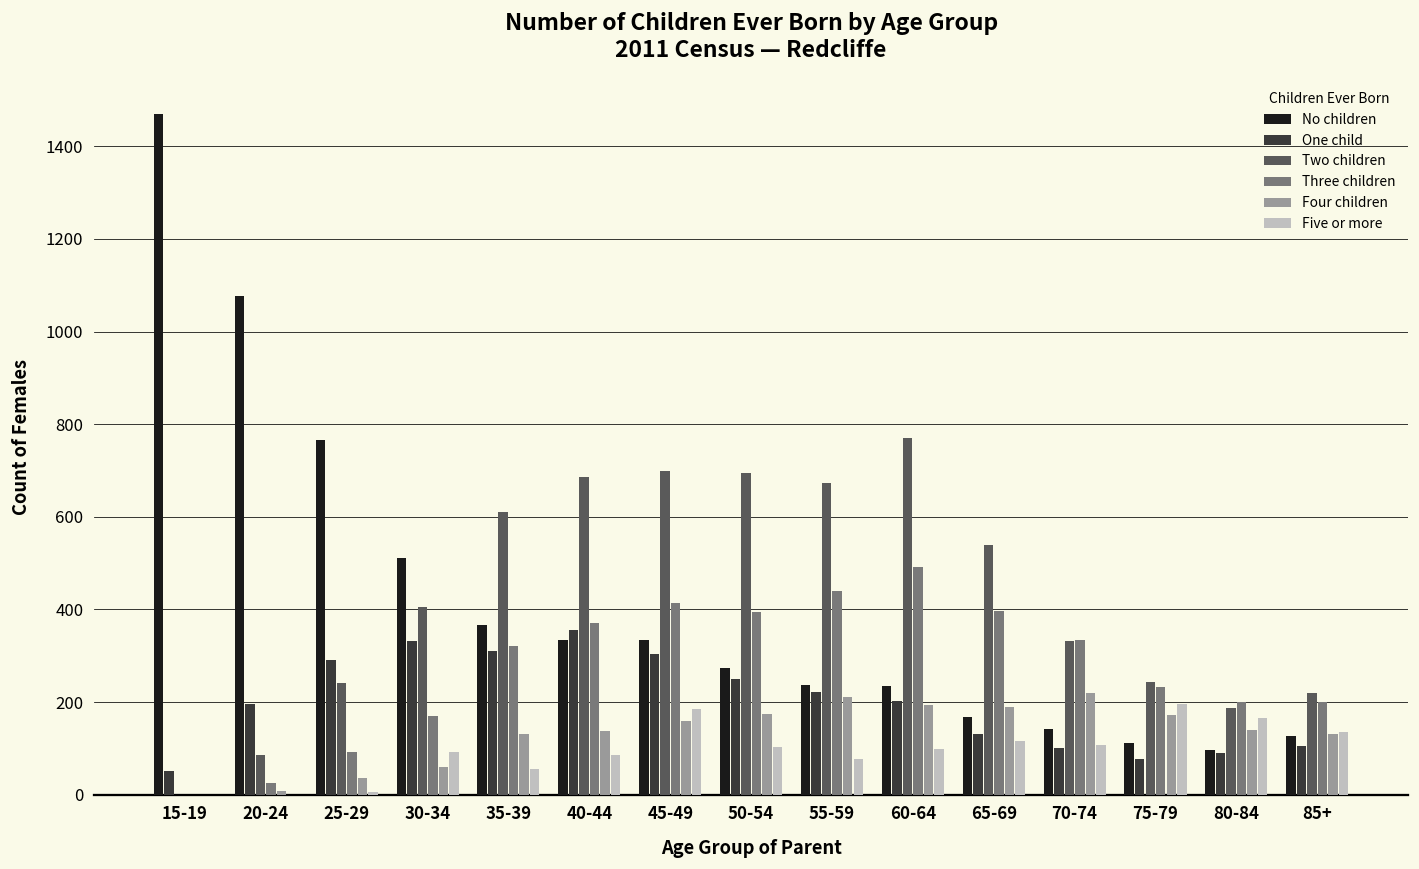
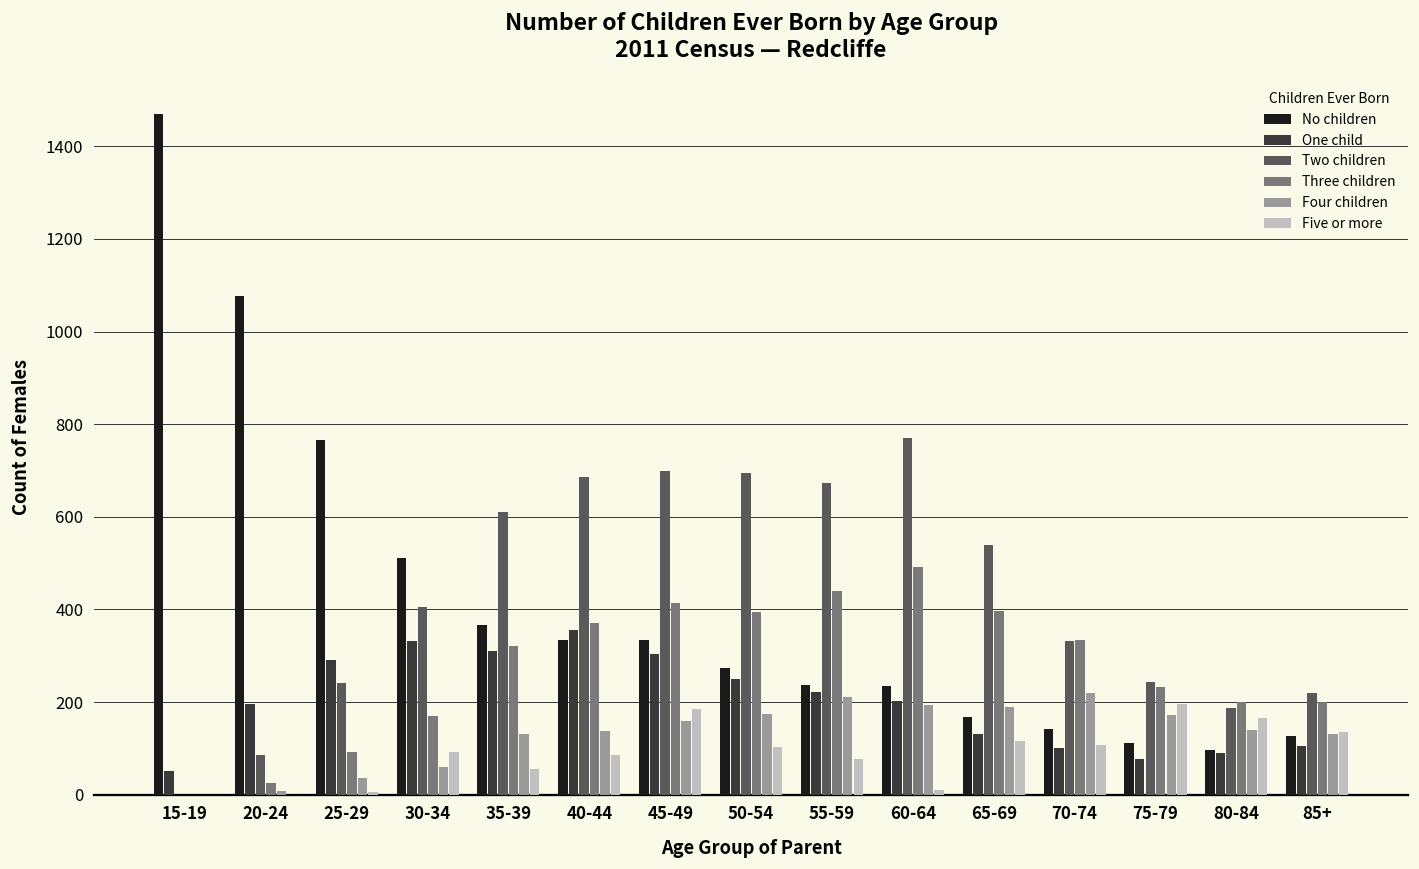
Five or more, 60-64: 100 -> 10
